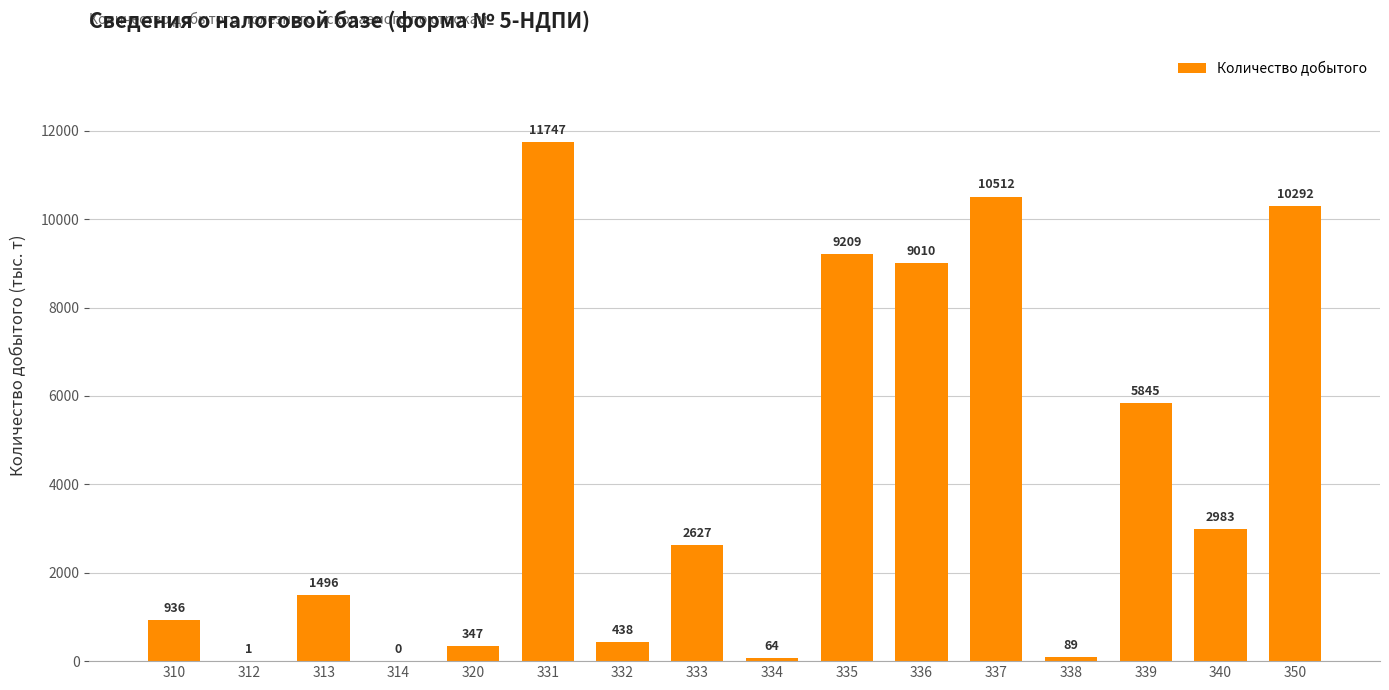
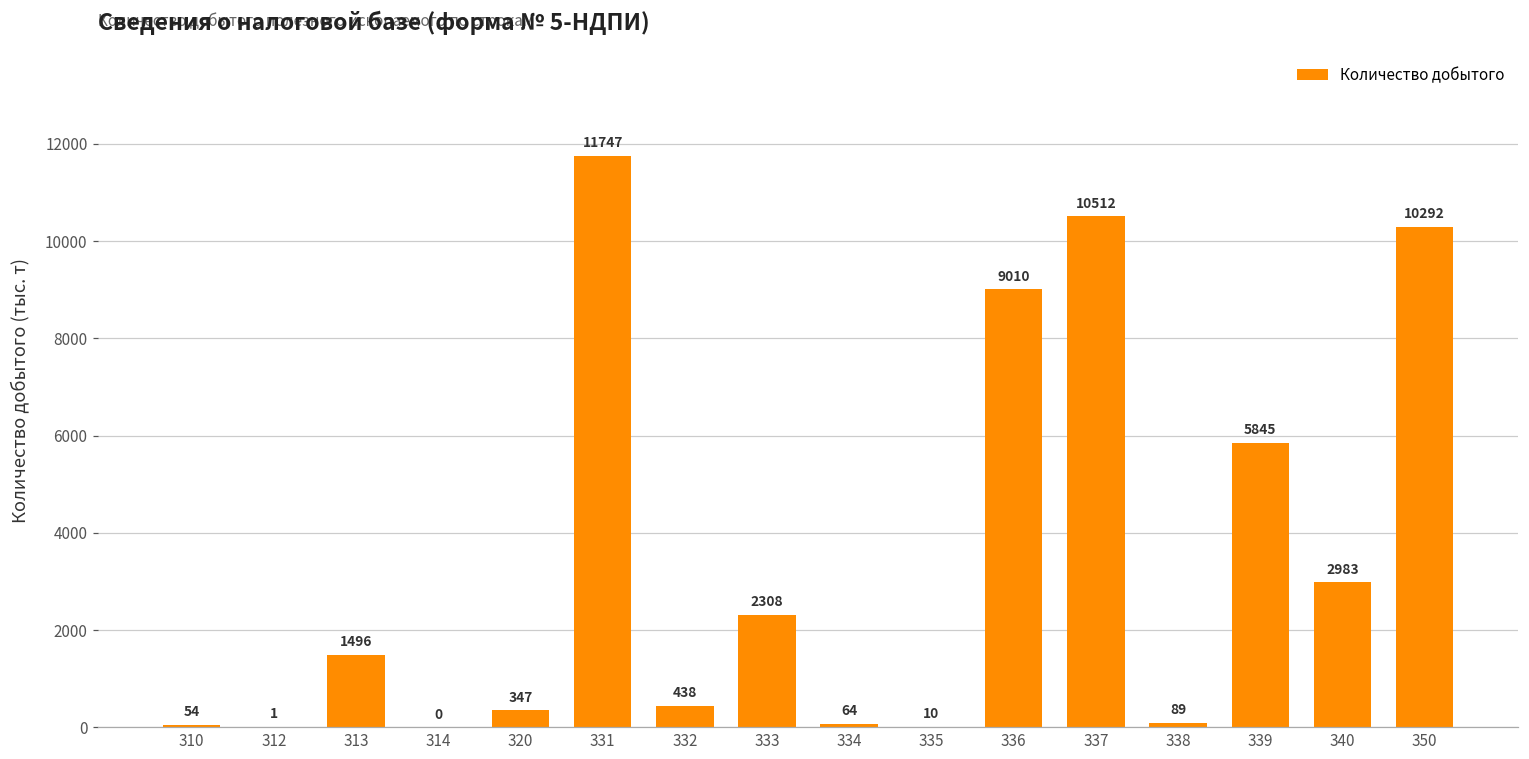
310: 936 -> 54
333: 2627 -> 2308
335: 9209 -> 10
